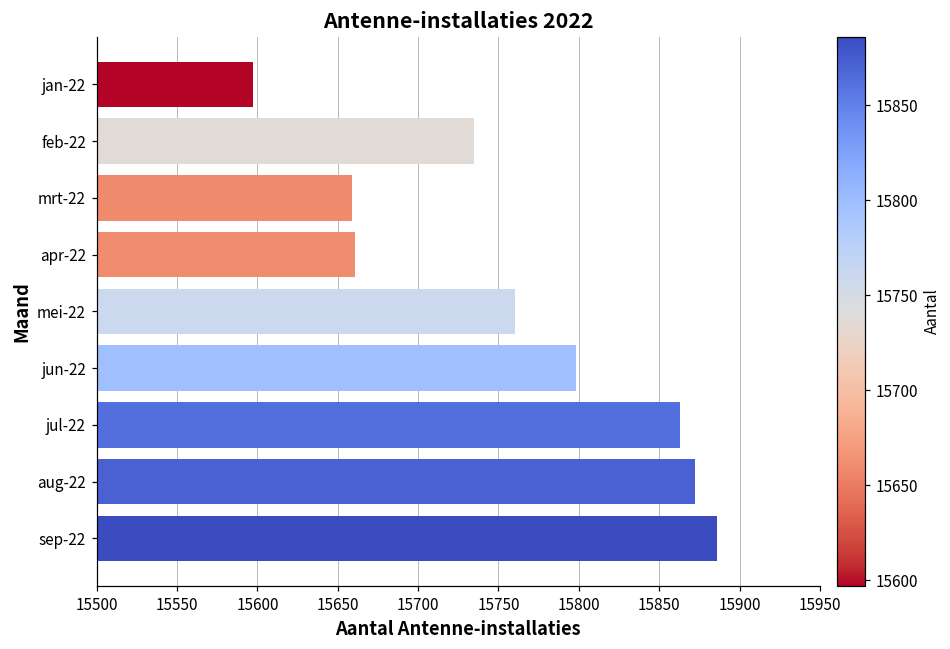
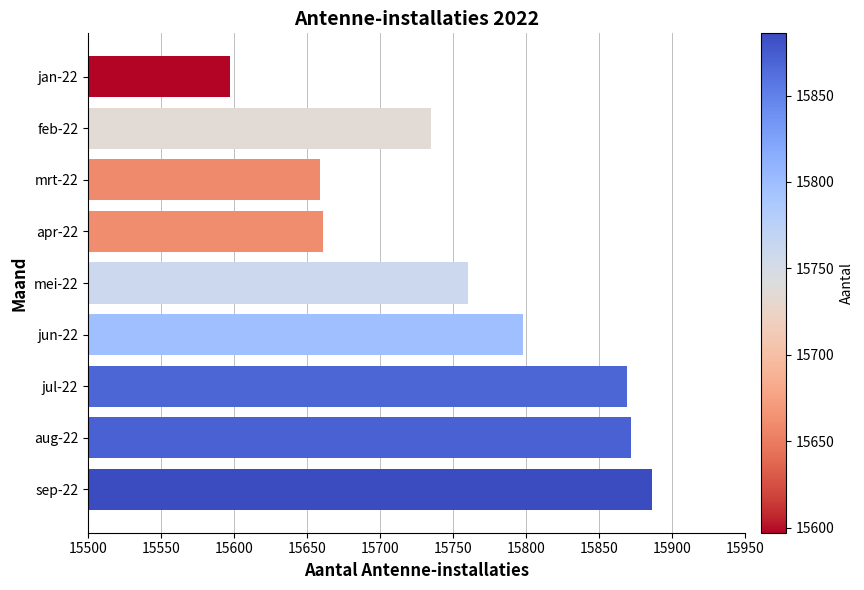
jul-22: 15863 -> 15869
